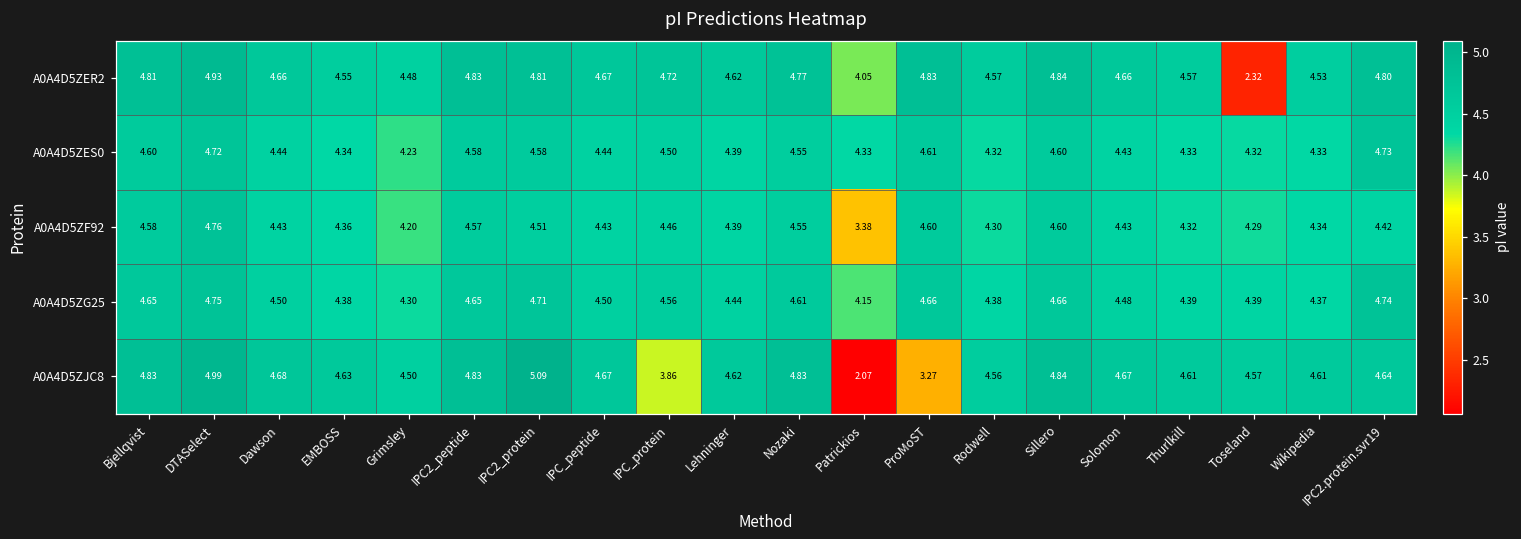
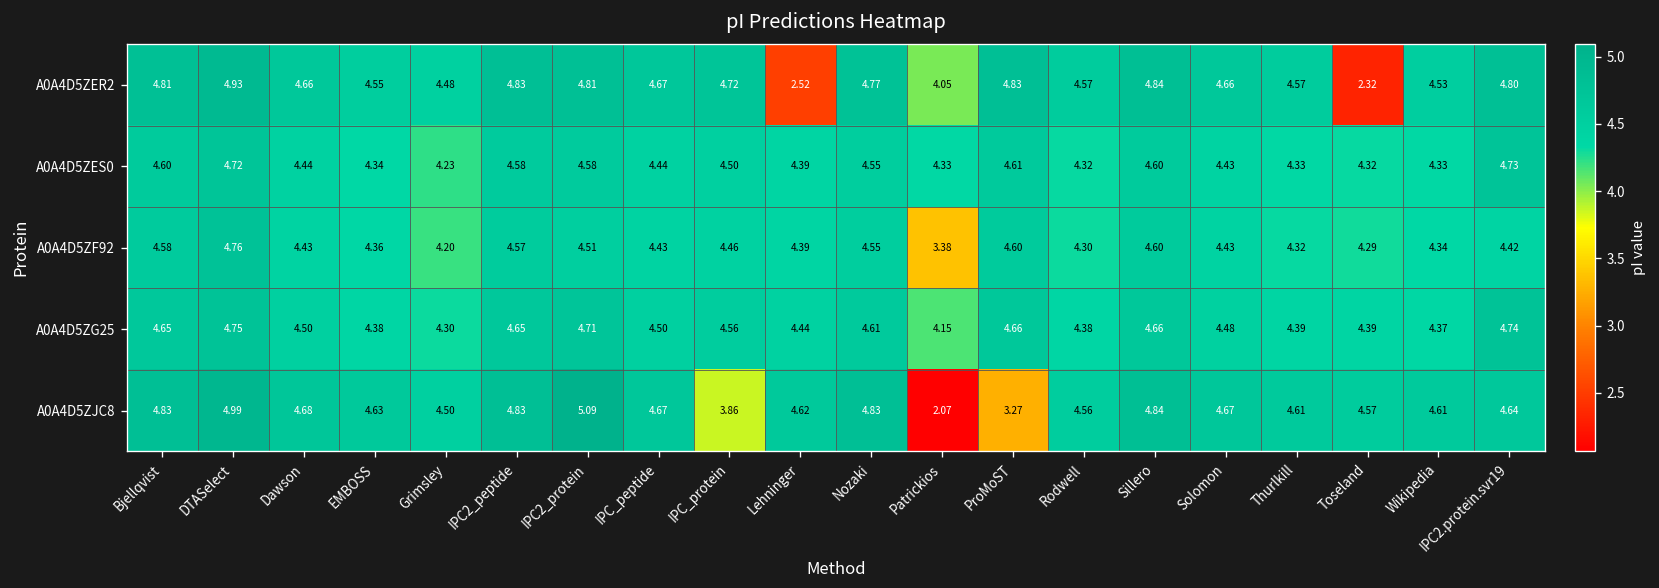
A0A4D5ZER2, Lehninger: 4.62 -> 2.52
